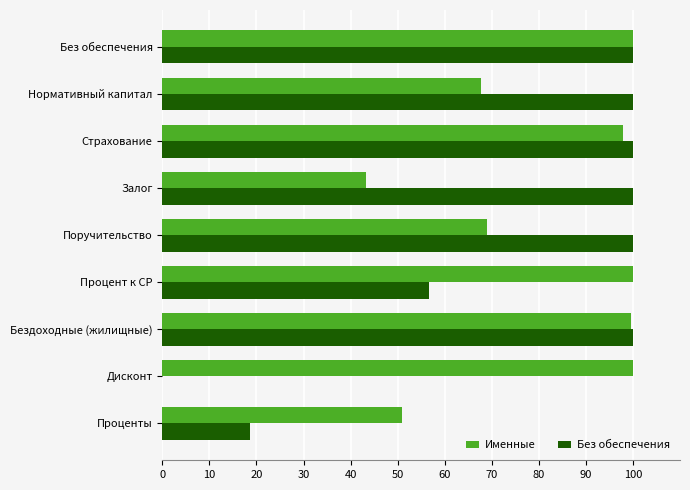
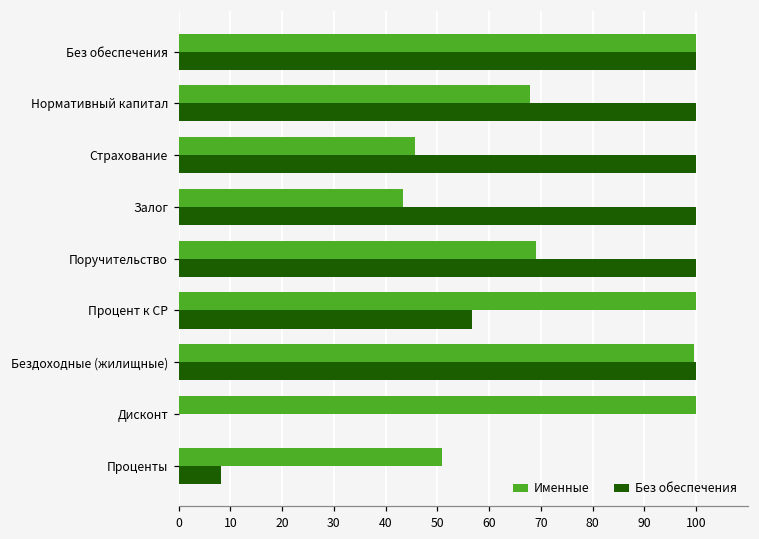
Именные, Страхование: 98 -> 46
Без обеспечения, Проценты: 19 -> 8
